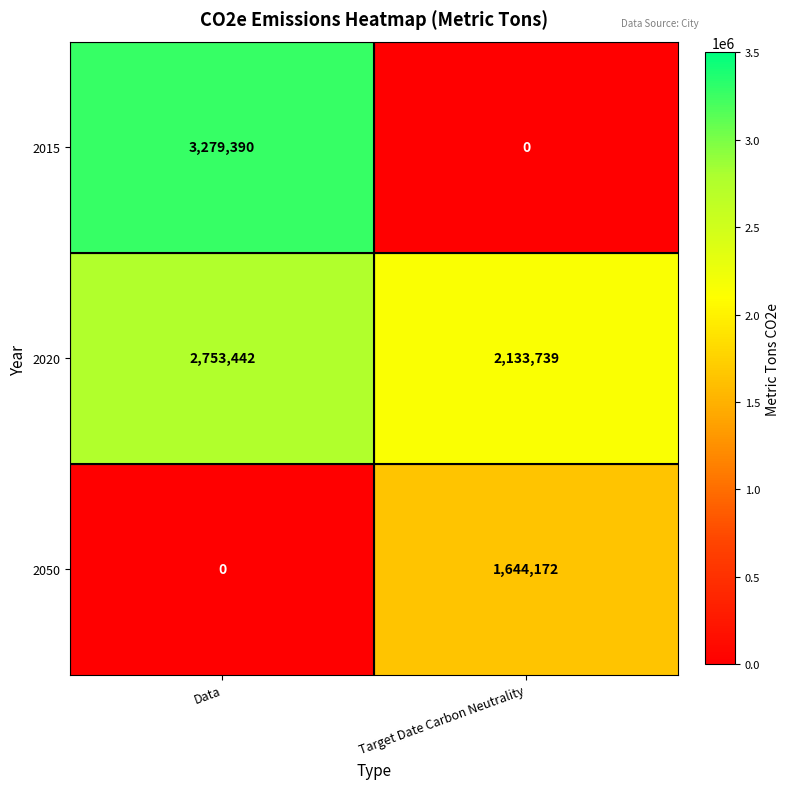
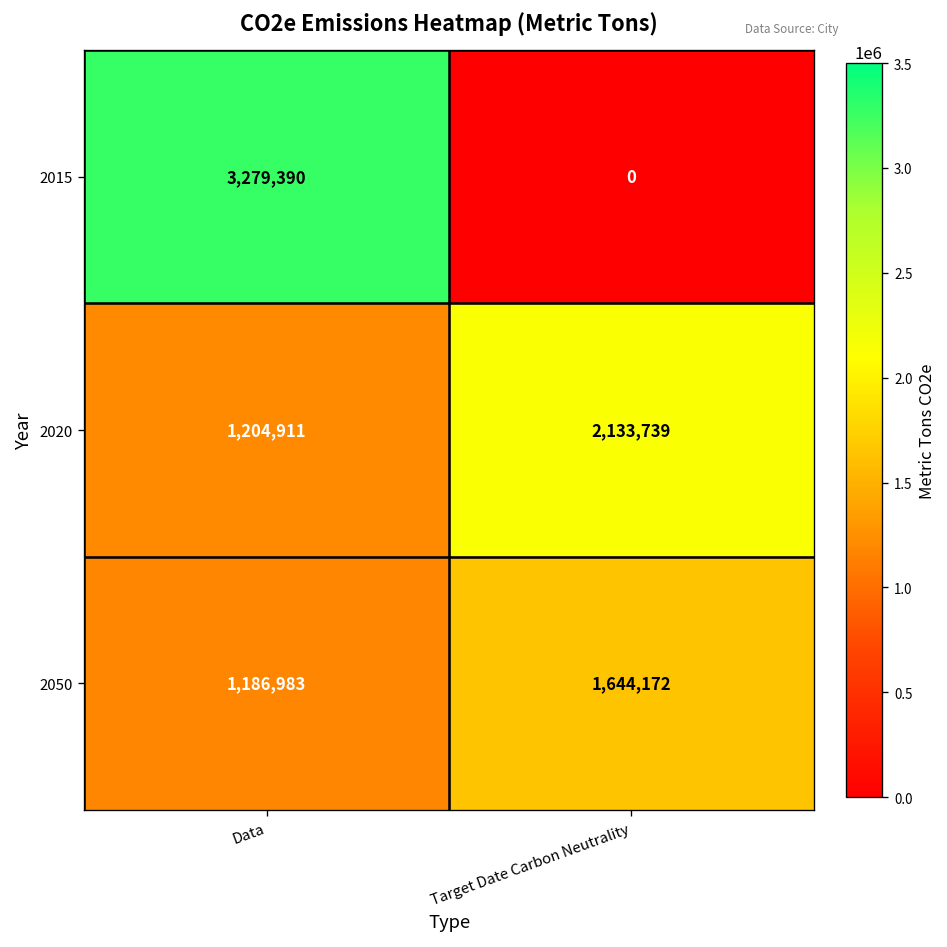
2020, Data: 2,753,442 -> 1,204,911
2050, Data: 0 -> 1,186,983
